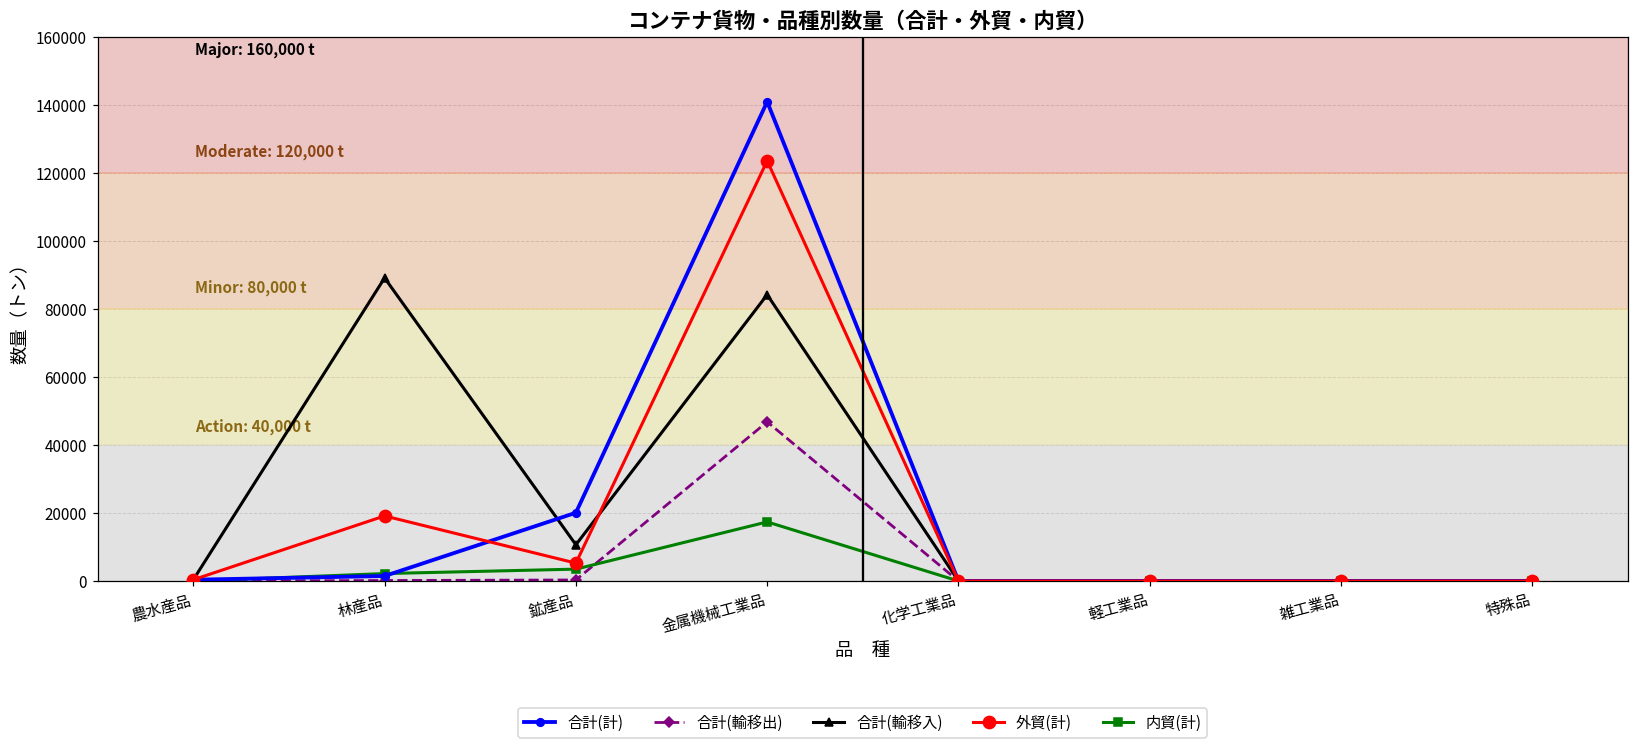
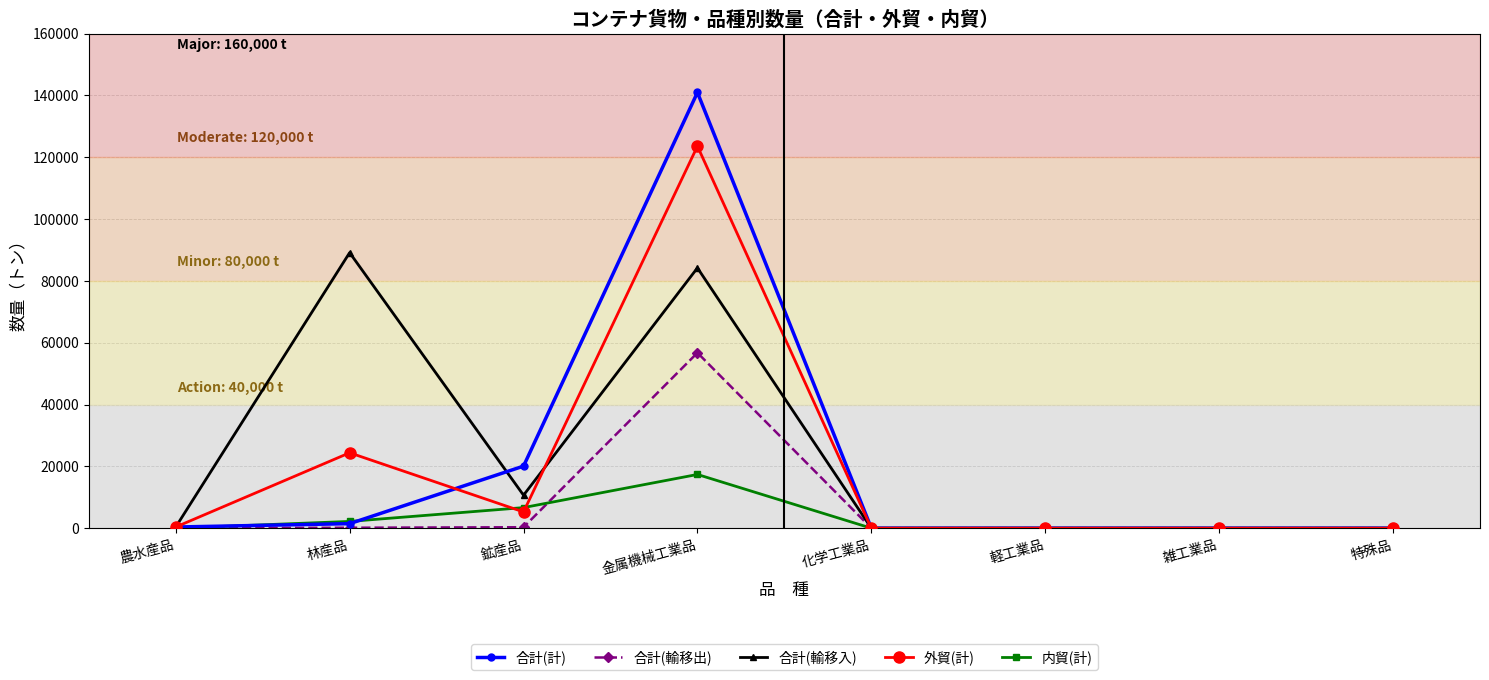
外貿(計), 林産品: 19000 -> 24000
内貿(計), 鉱産品: 3000 -> 7000
合計(輸移出), 金属機械工業品: 47000 -> 57000
